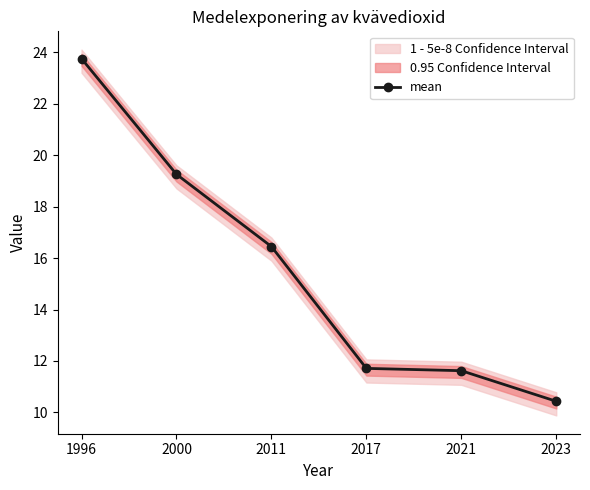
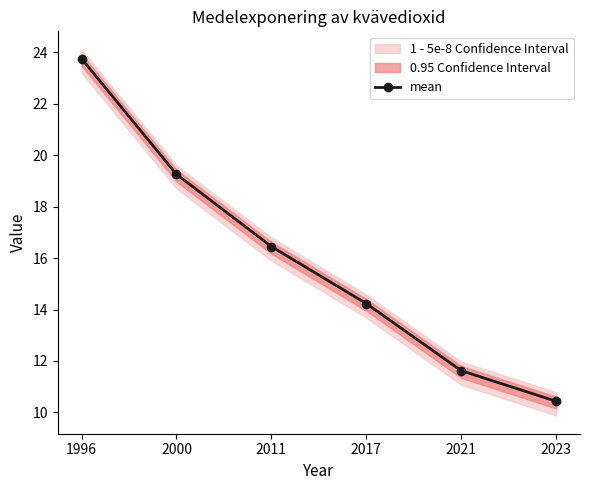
mean, 2017: 11.7 -> 14.2
